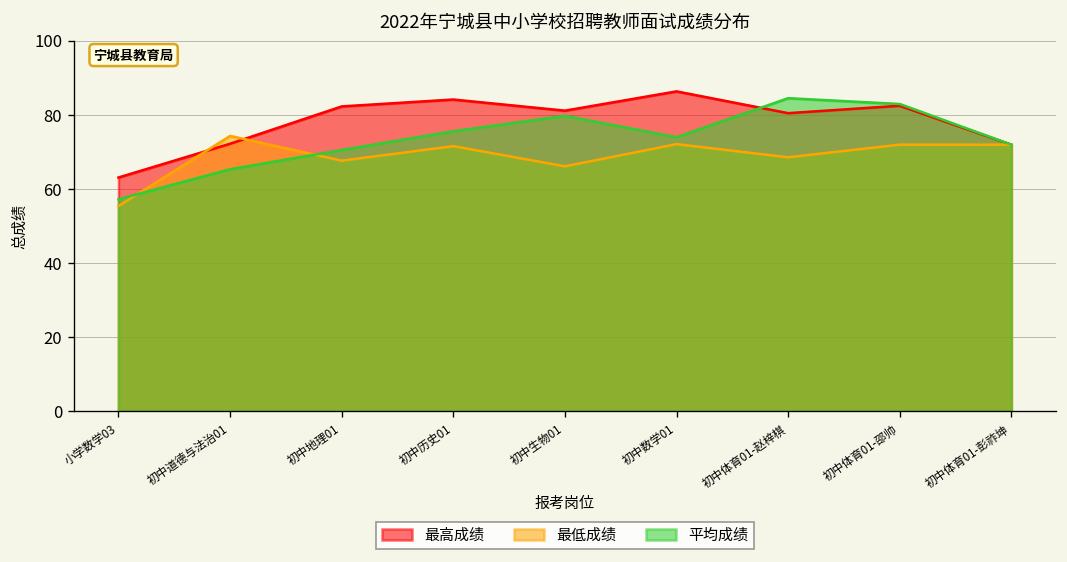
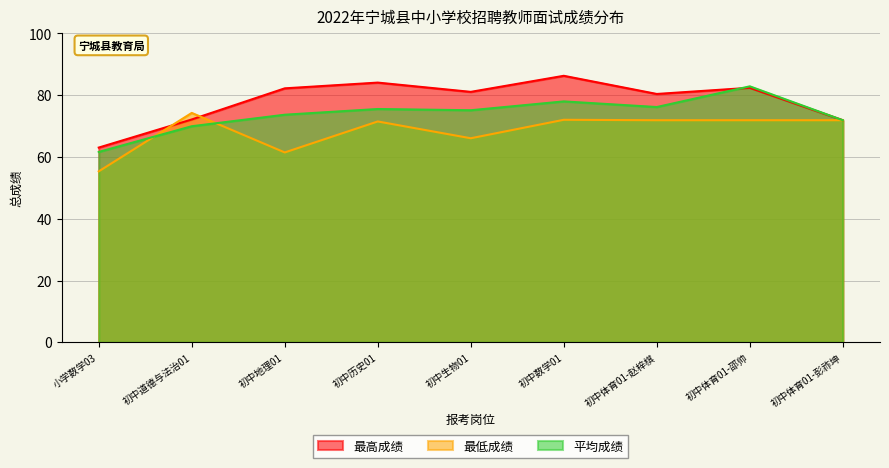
平均成绩, 小学数学03: 57 -> 62
平均成绩, 初中道德与法治01: 65 -> 70
最低成绩, 初中地理01: 68 -> 61
平均成绩, 初中地理01: 70 -> 74
平均成绩, 初中生物01: 80 -> 75
平均成绩, 初中数学01: 74 -> 78
最低成绩, 初中体育01-赵梓棋: 69 -> 72
平均成绩, 初中体育01-赵梓棋: 84 -> 76
